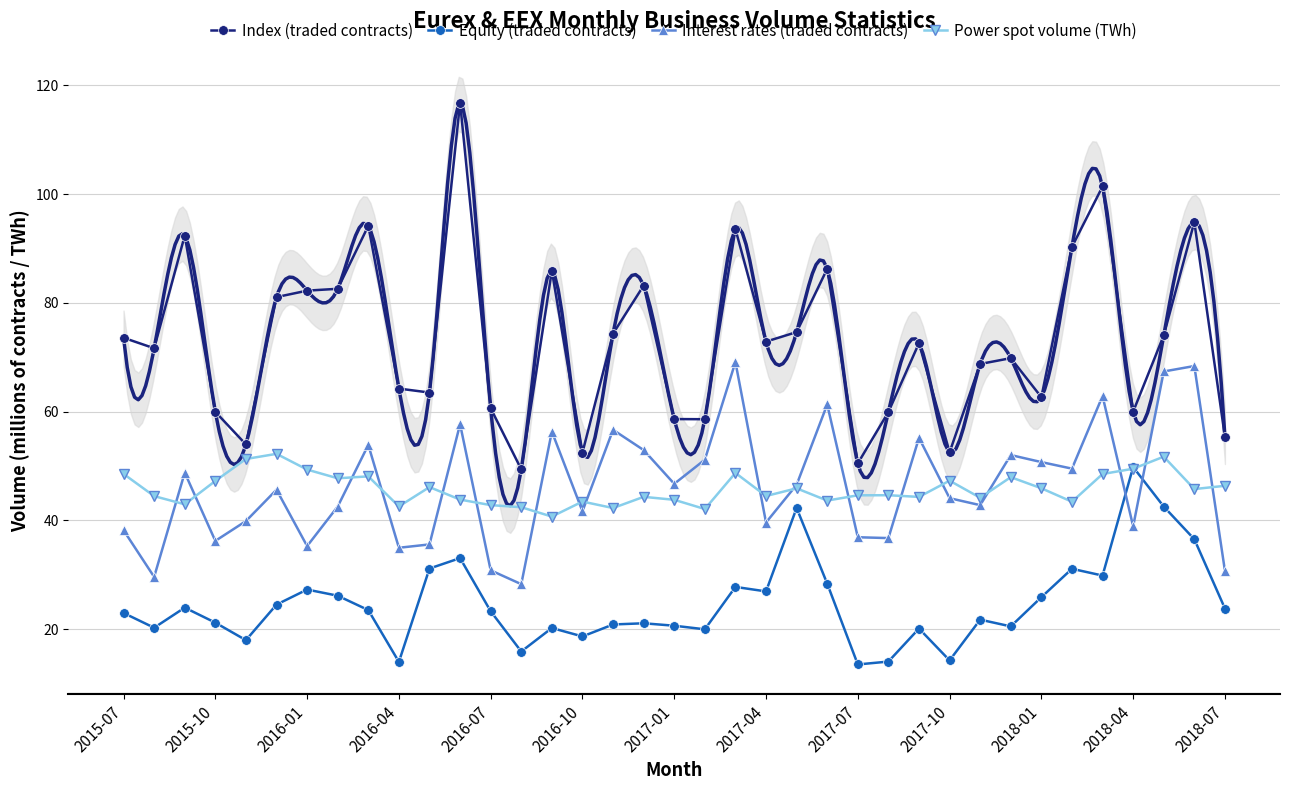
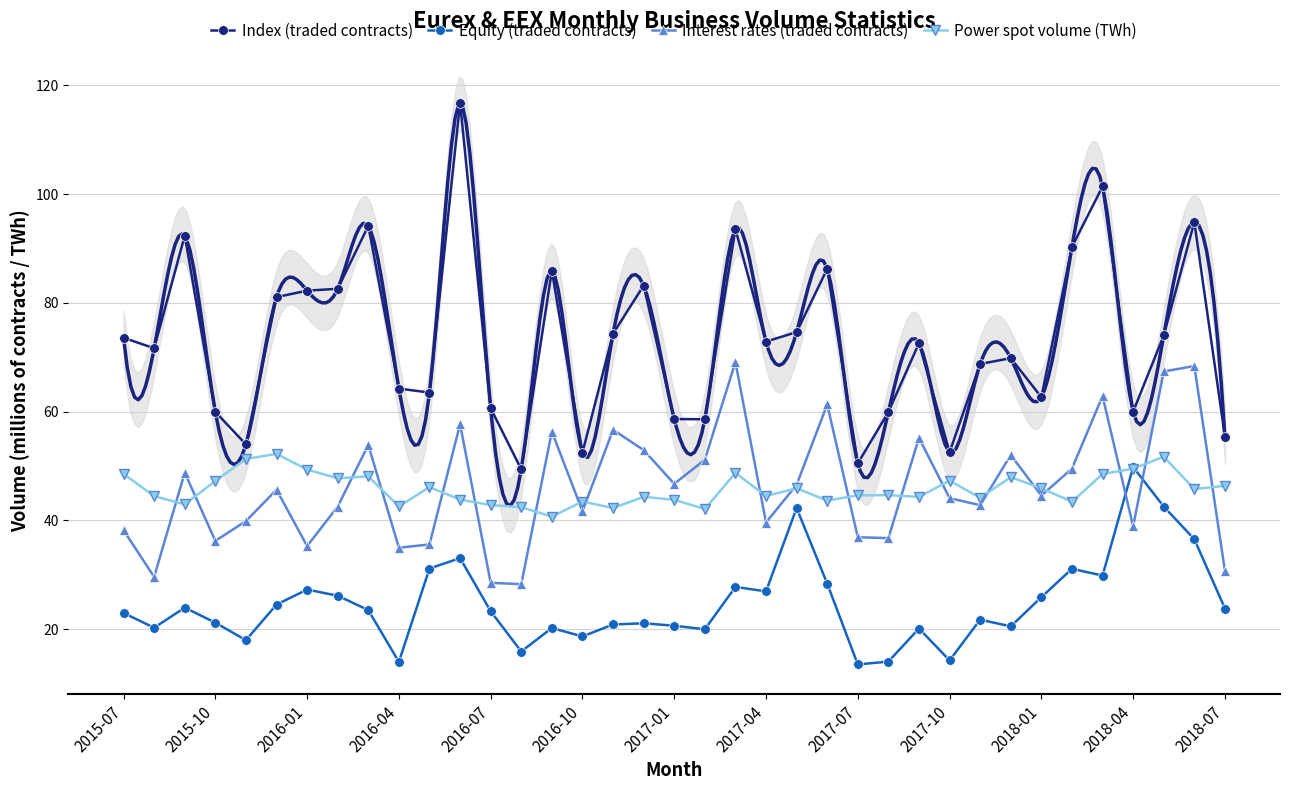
Interest rates (traded contracts), 2016-07: 31 -> 29
Interest rates (traded contracts), 2018-01: 51 -> 45
